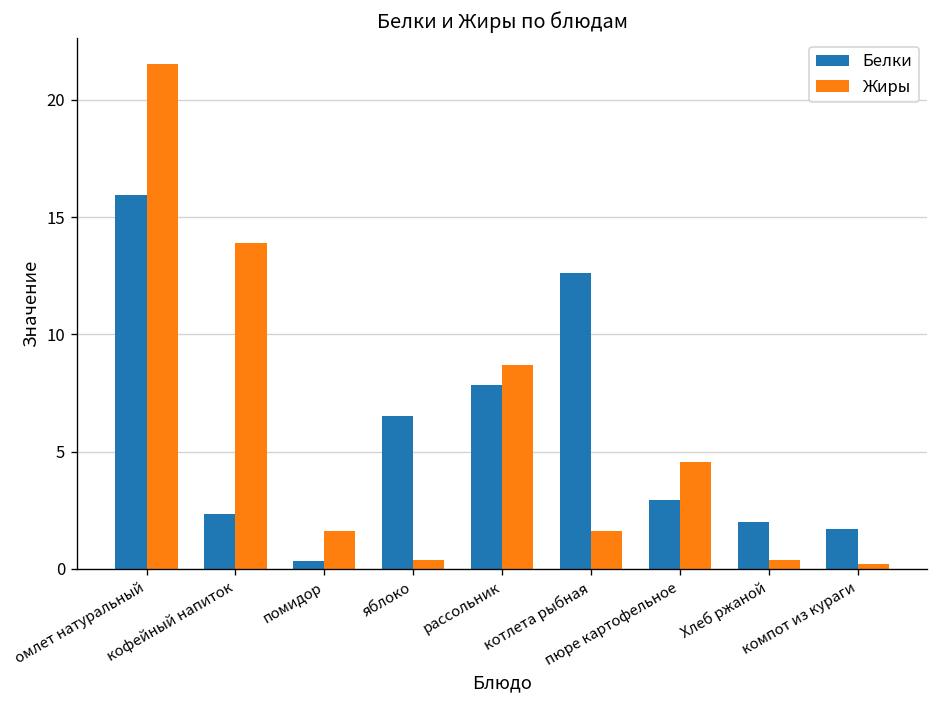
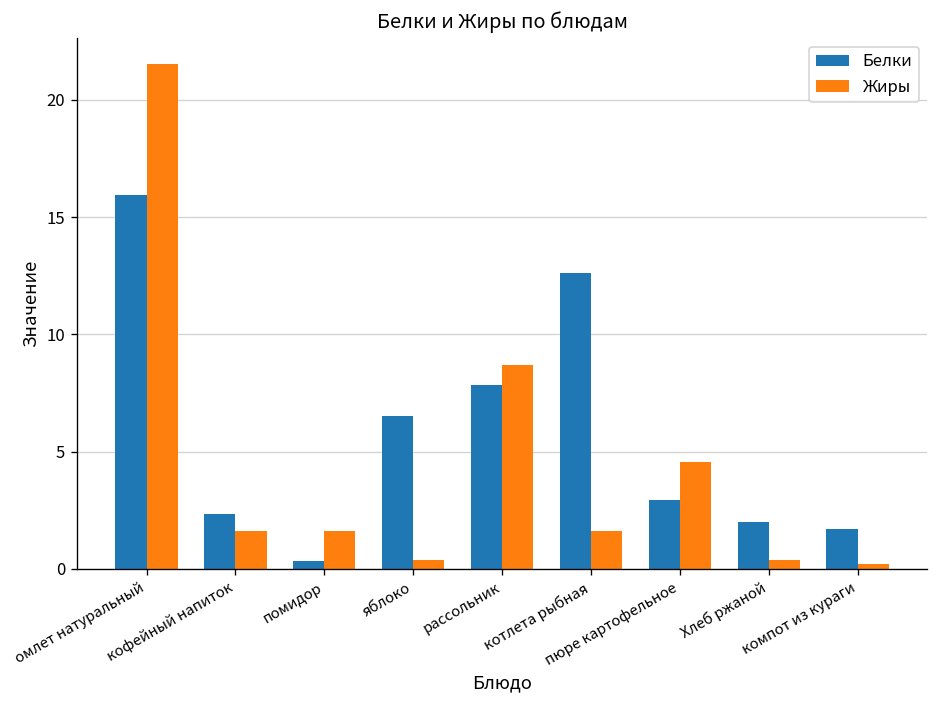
Жиры, кофейный напиток: 13.9 -> 1.6
